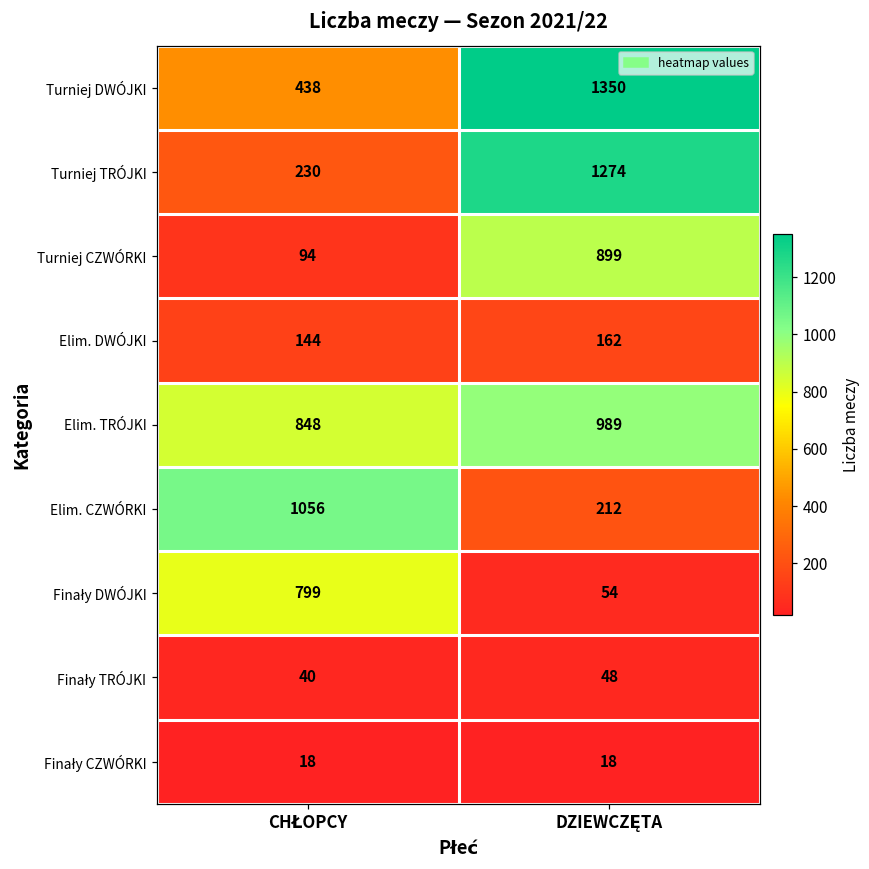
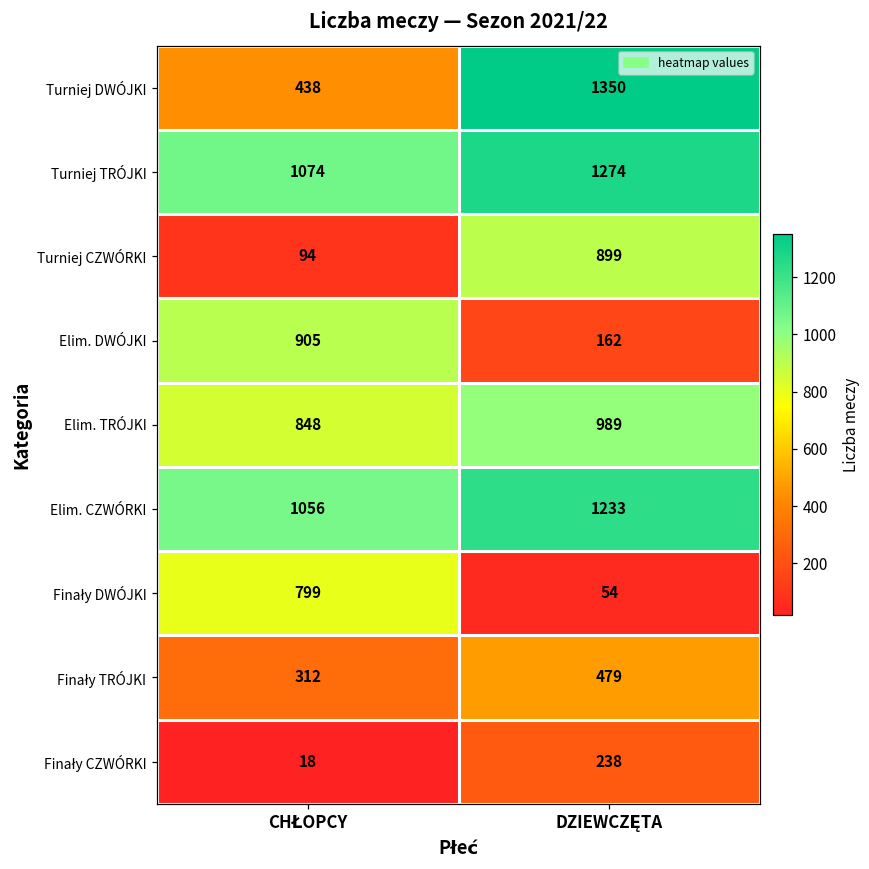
Turniej TRÓJKI, CHŁOPCY: 230 -> 1074
Elim. DWÓJKI, CHŁOPCY: 144 -> 905
Elim. CZWÓRKI, DZIEWCZĘTA: 212 -> 1233
Finały TRÓJKI, CHŁOPCY: 40 -> 312
Finały TRÓJKI, DZIEWCZĘTA: 48 -> 479
Finały CZWÓRKI, DZIEWCZĘTA: 18 -> 238
